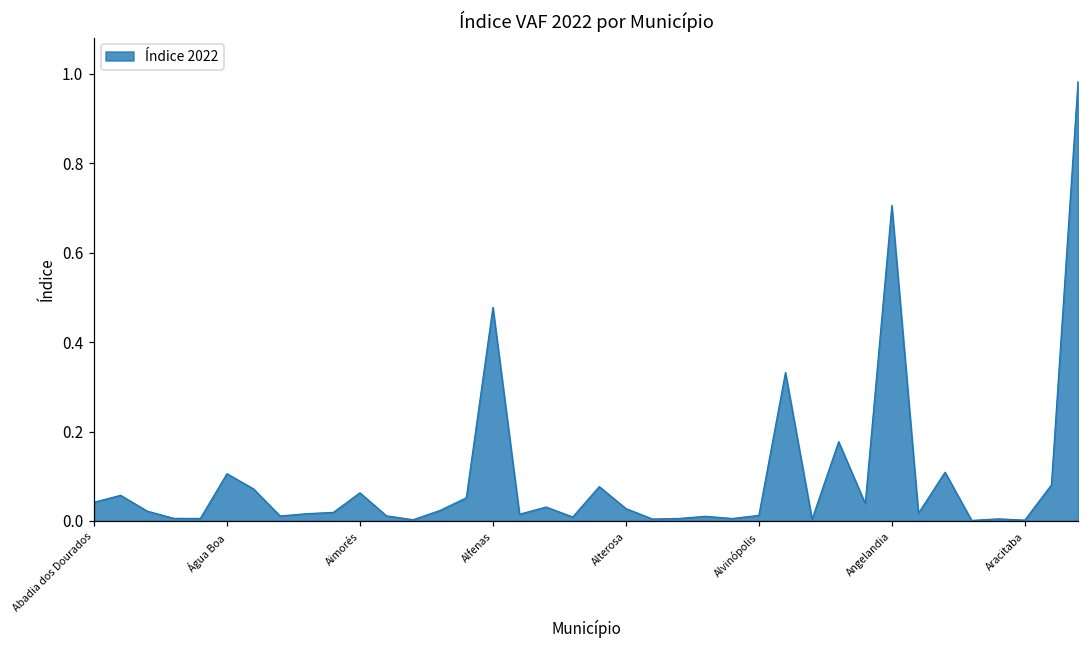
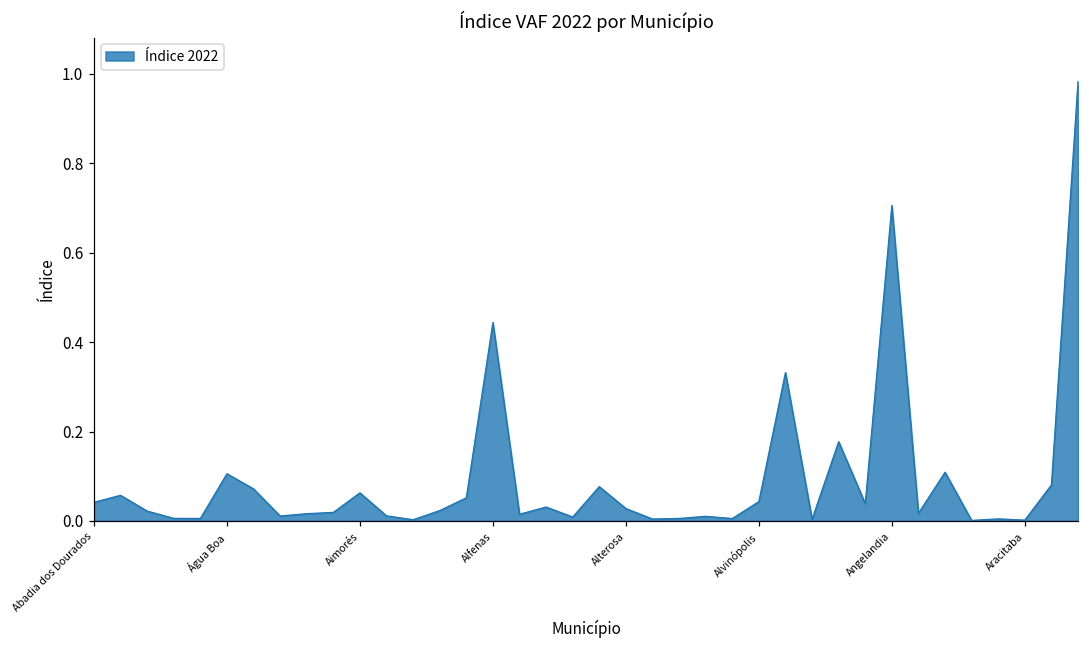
Alfenas: 0.48 -> 0.44
Alvinópolis: 0.01 -> 0.04
